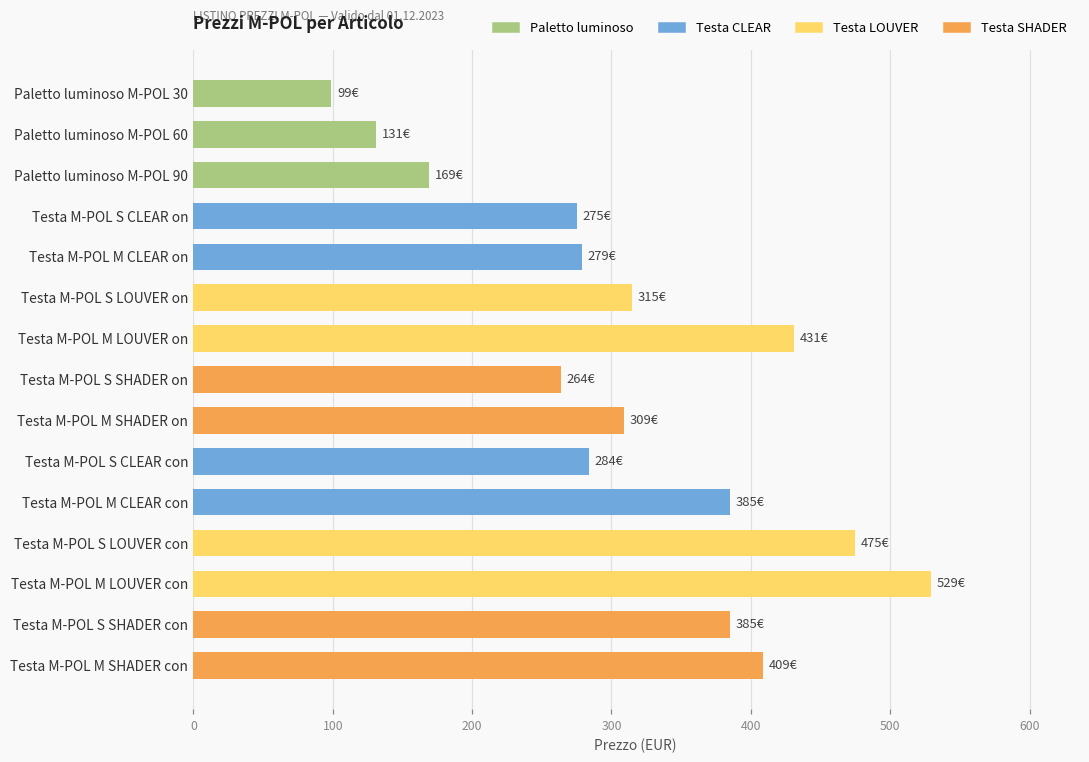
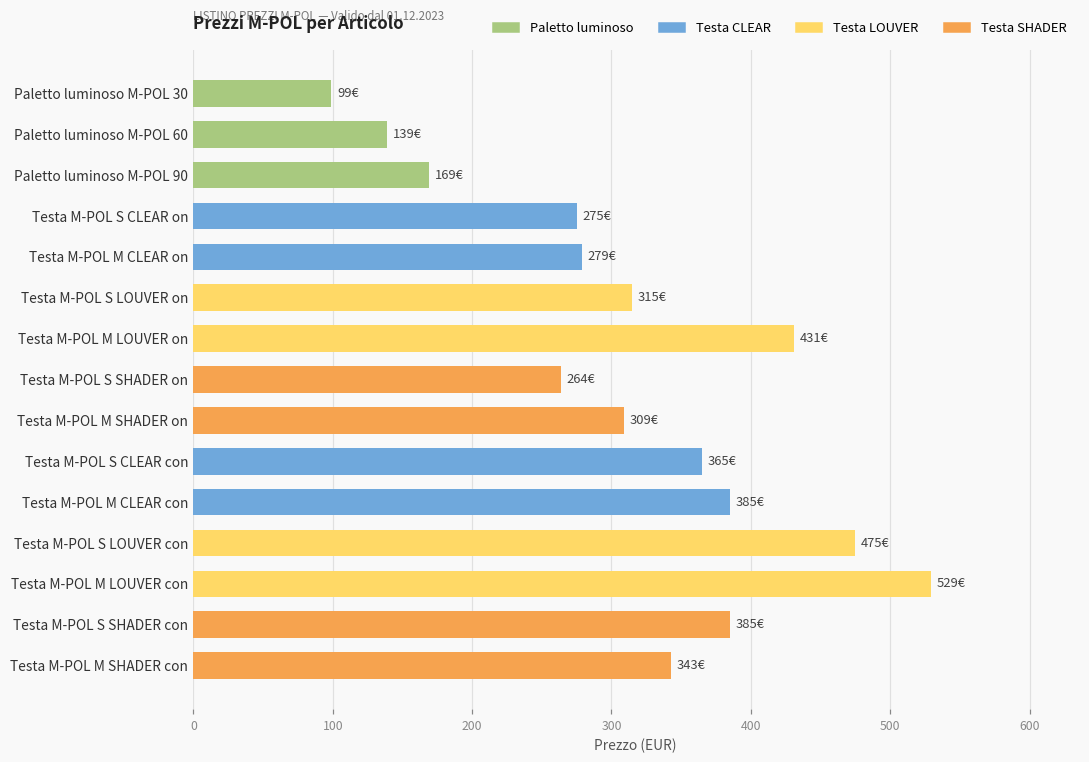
Paletto luminoso M-POL 60: 131€ -> 139€
Testa M-POL S CLEAR con: 284€ -> 365€
Testa M-POL M SHADER con: 409€ -> 343€
